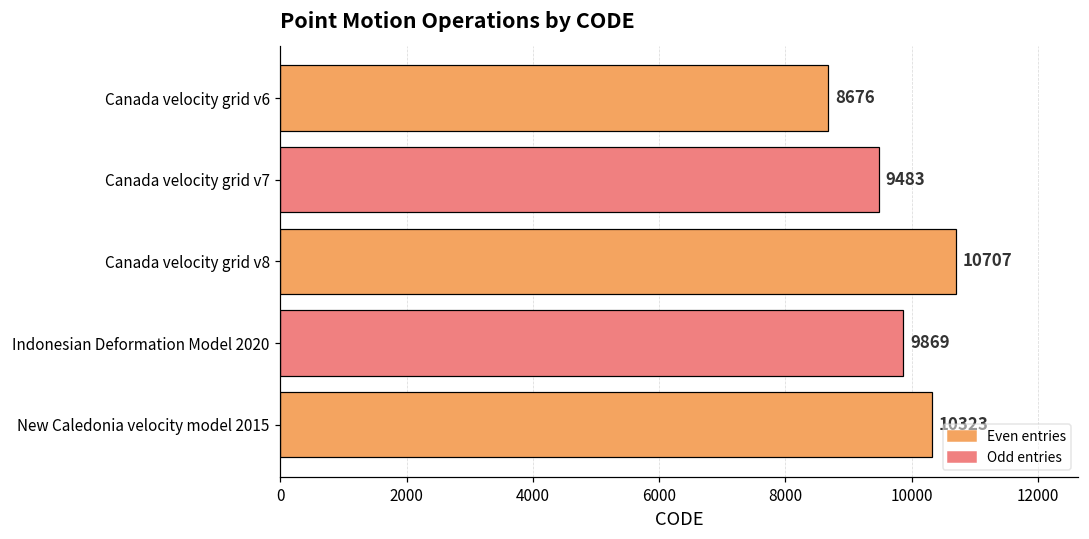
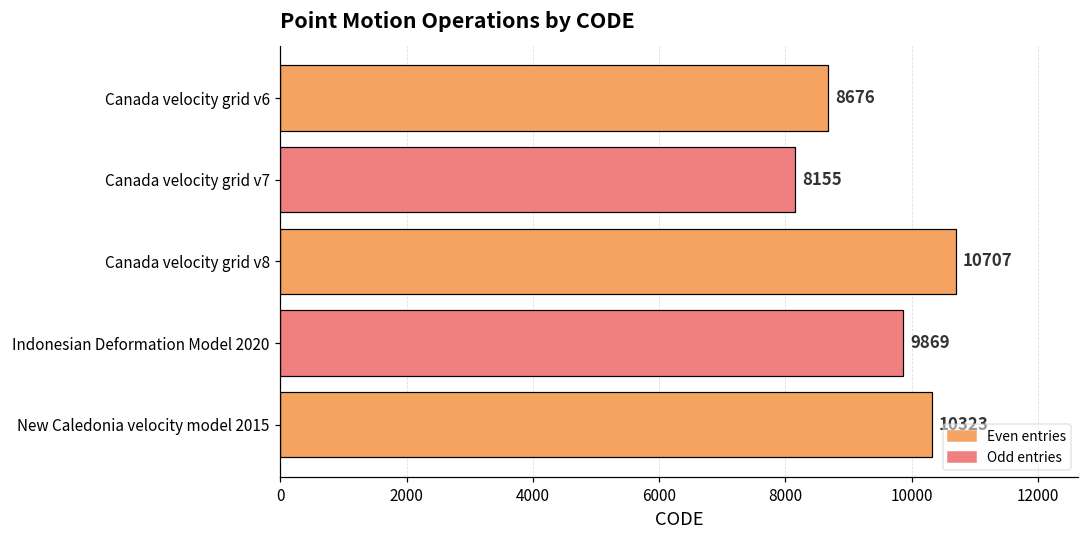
Canada velocity grid v7: 9483 -> 8155
